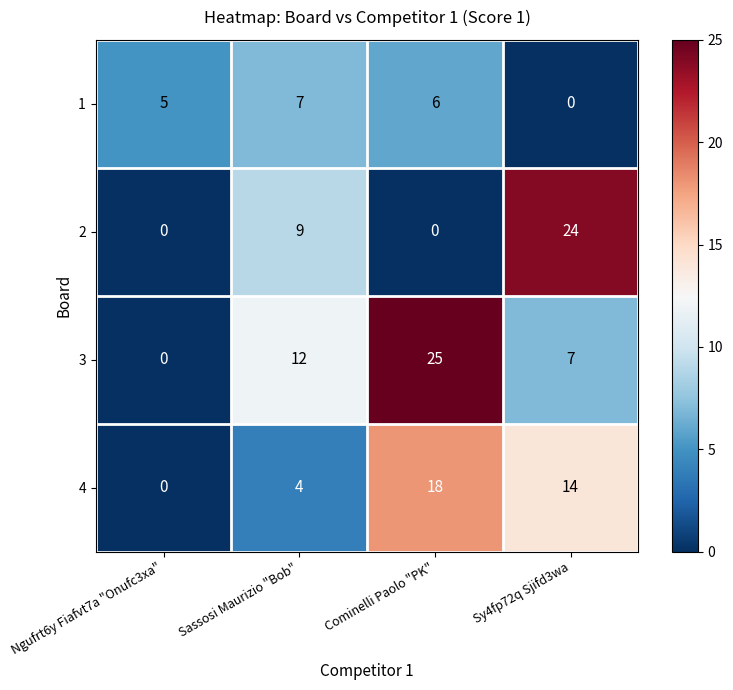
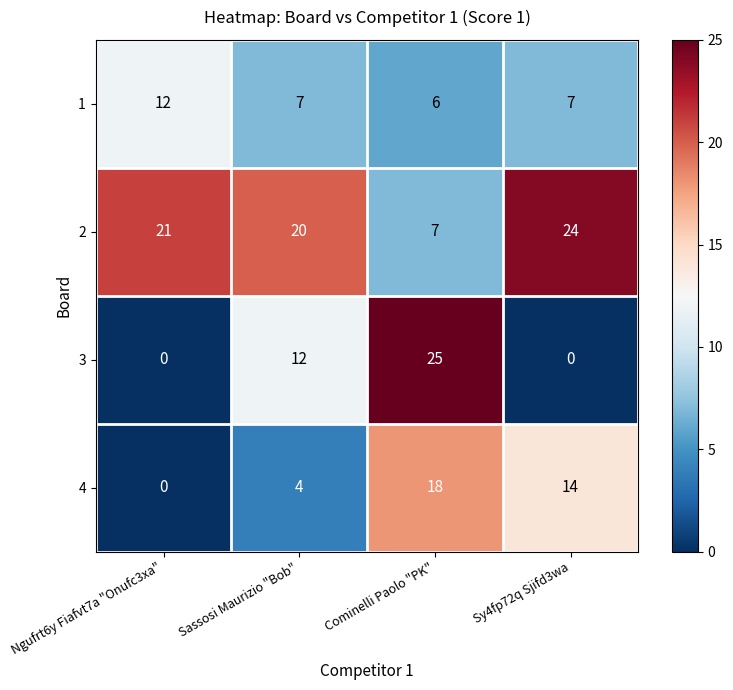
1, Ngufrt6y Fiafvt7a "Onufc3xa": 5 -> 12
1, Sy4fp72q Sjifd3wa: 0 -> 7
2, Ngufrt6y Fiafvt7a "Onufc3xa": 0 -> 21
2, Sassosi Maurizio "Bob": 9 -> 20
2, Cominelli Paolo "PK": 0 -> 7
3, Sy4fp72q Sjifd3wa: 7 -> 0
